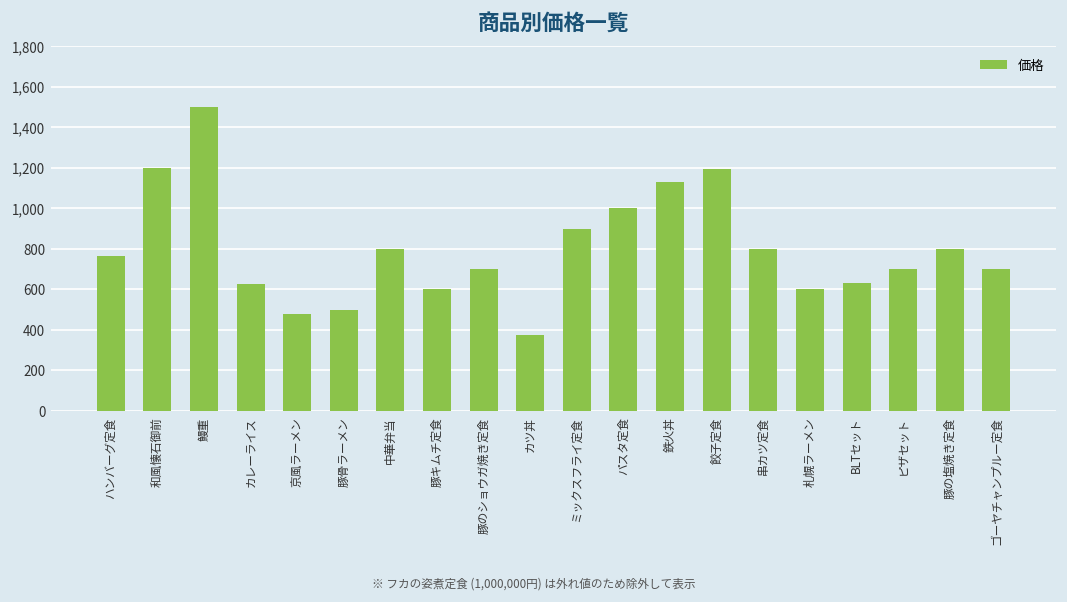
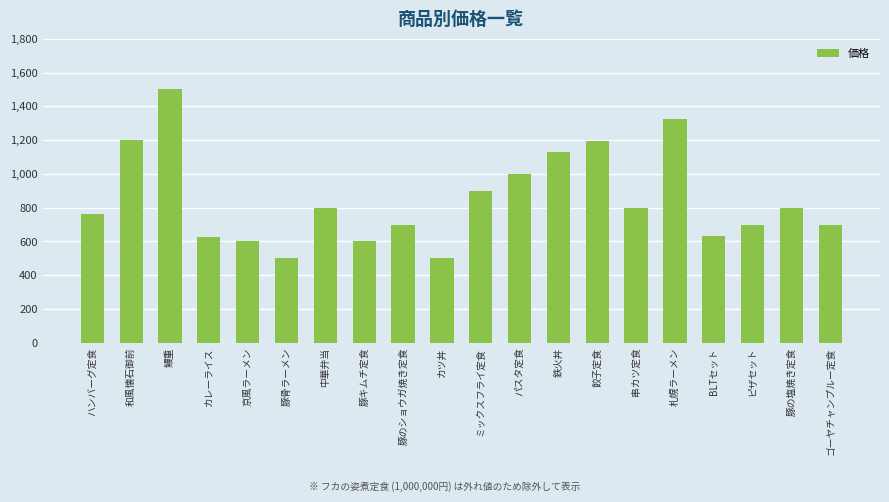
京風ラーメン: 480 -> 600
カツ丼: 380 -> 500
札幌ラーメン: 600 -> 1,330
